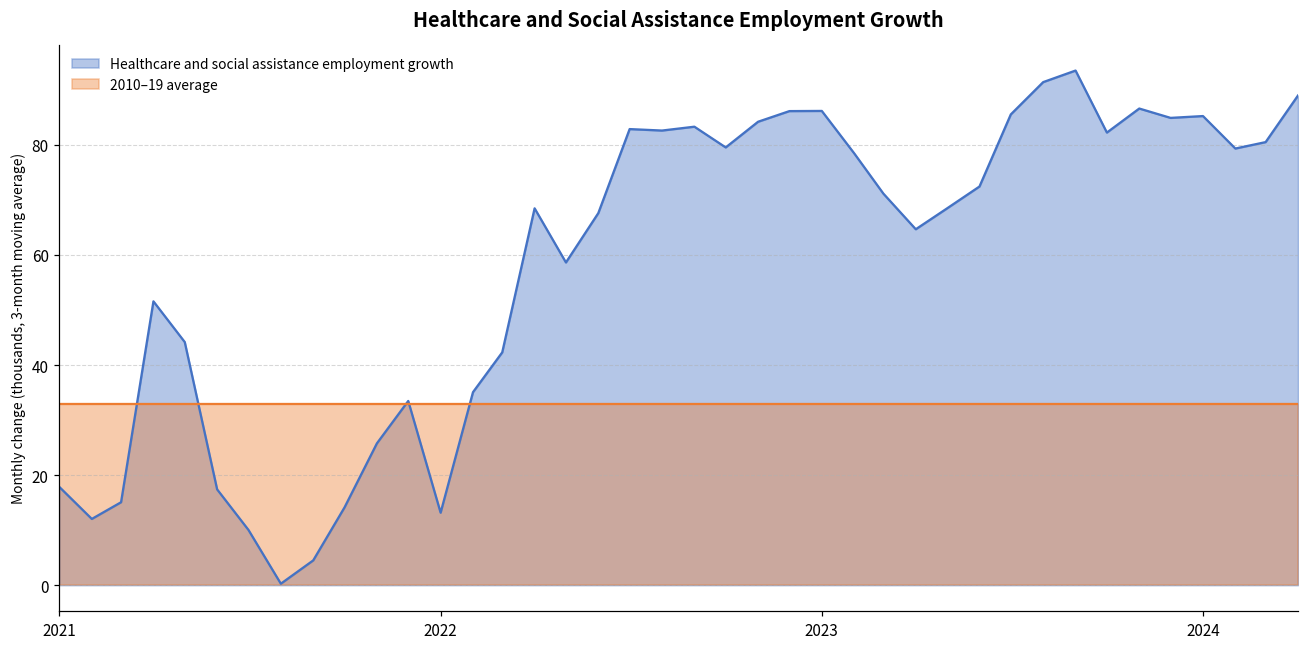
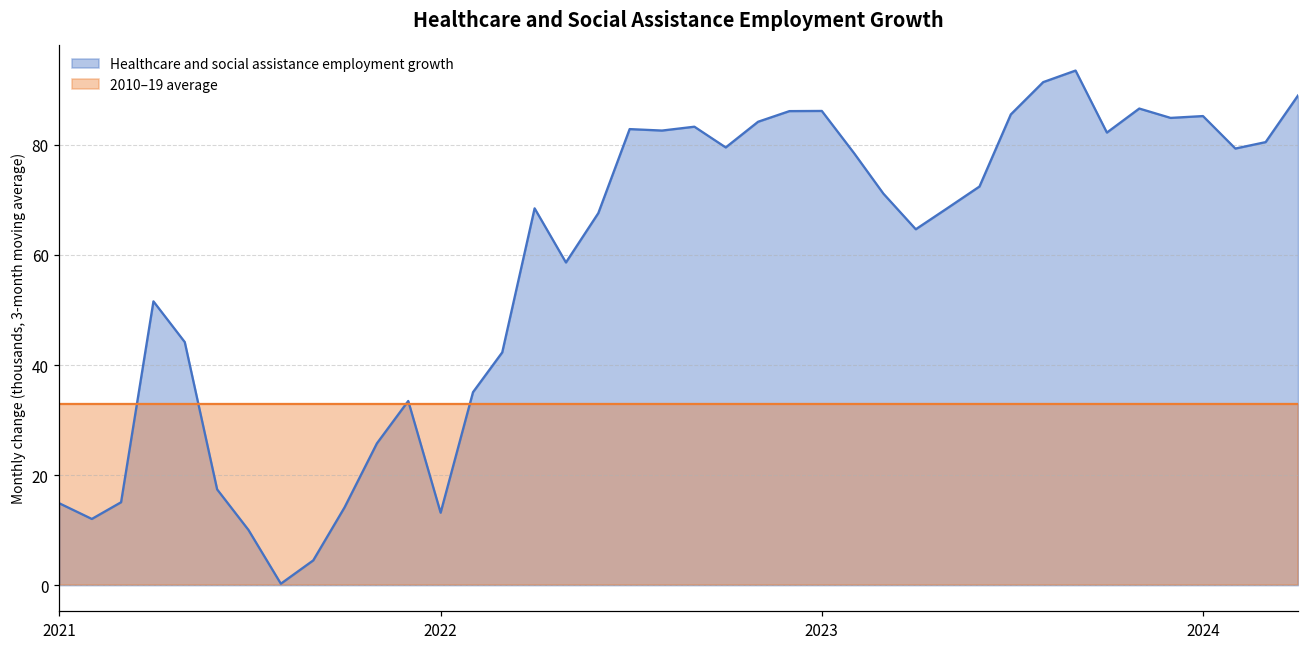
Healthcare and social assistance employment growth, 2021: 18 -> 15
